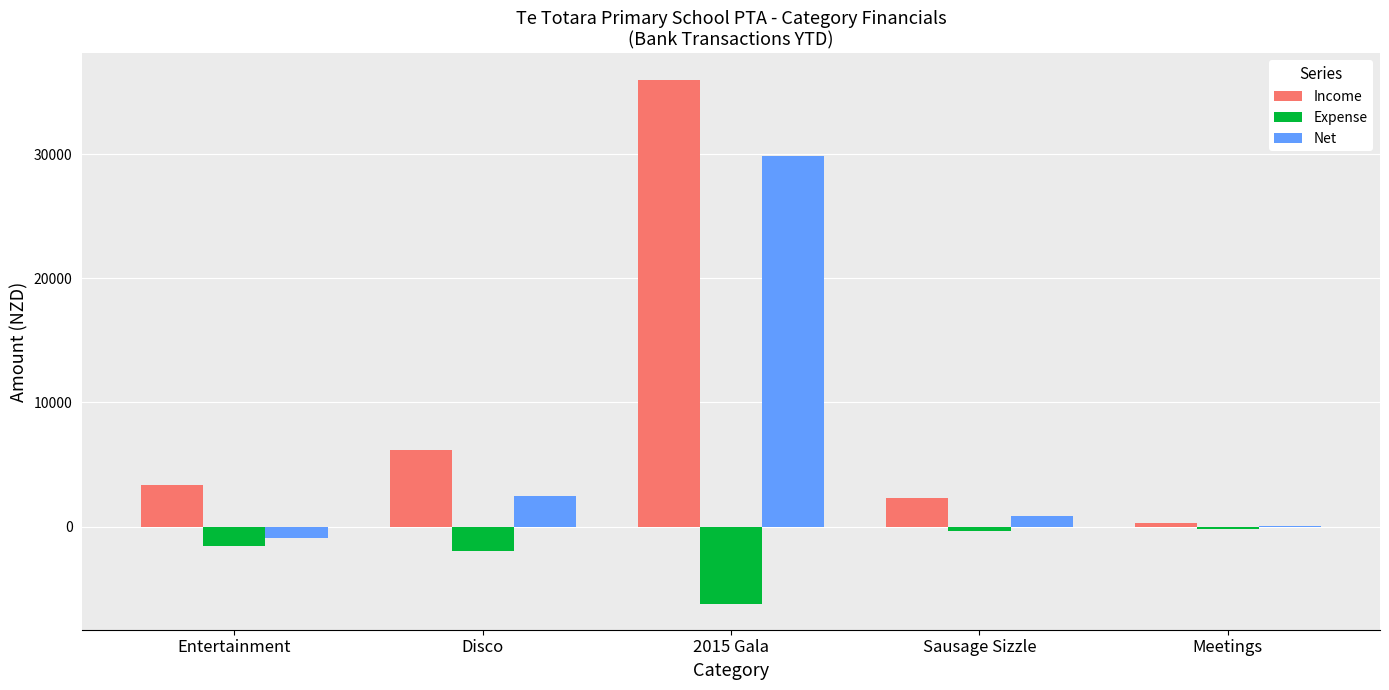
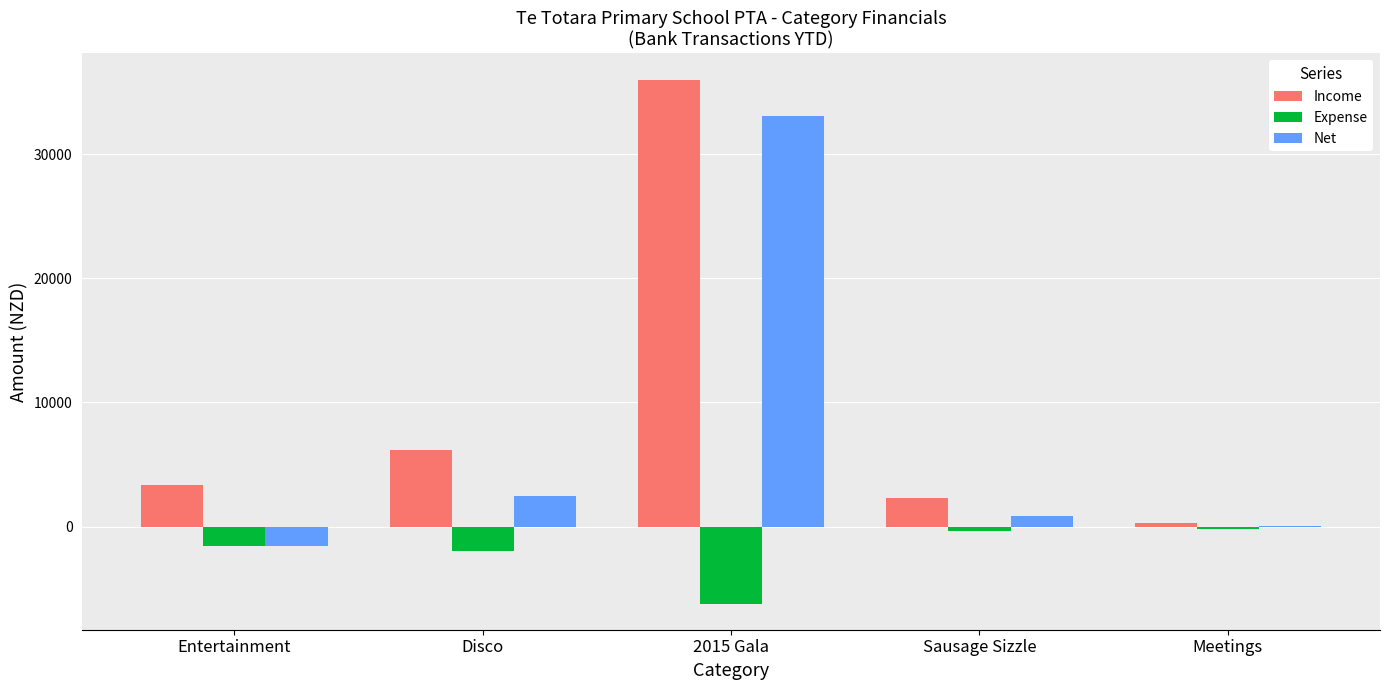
Net, Entertainment: -900 -> -1600
Net, 2015 Gala: 29800 -> 33000
